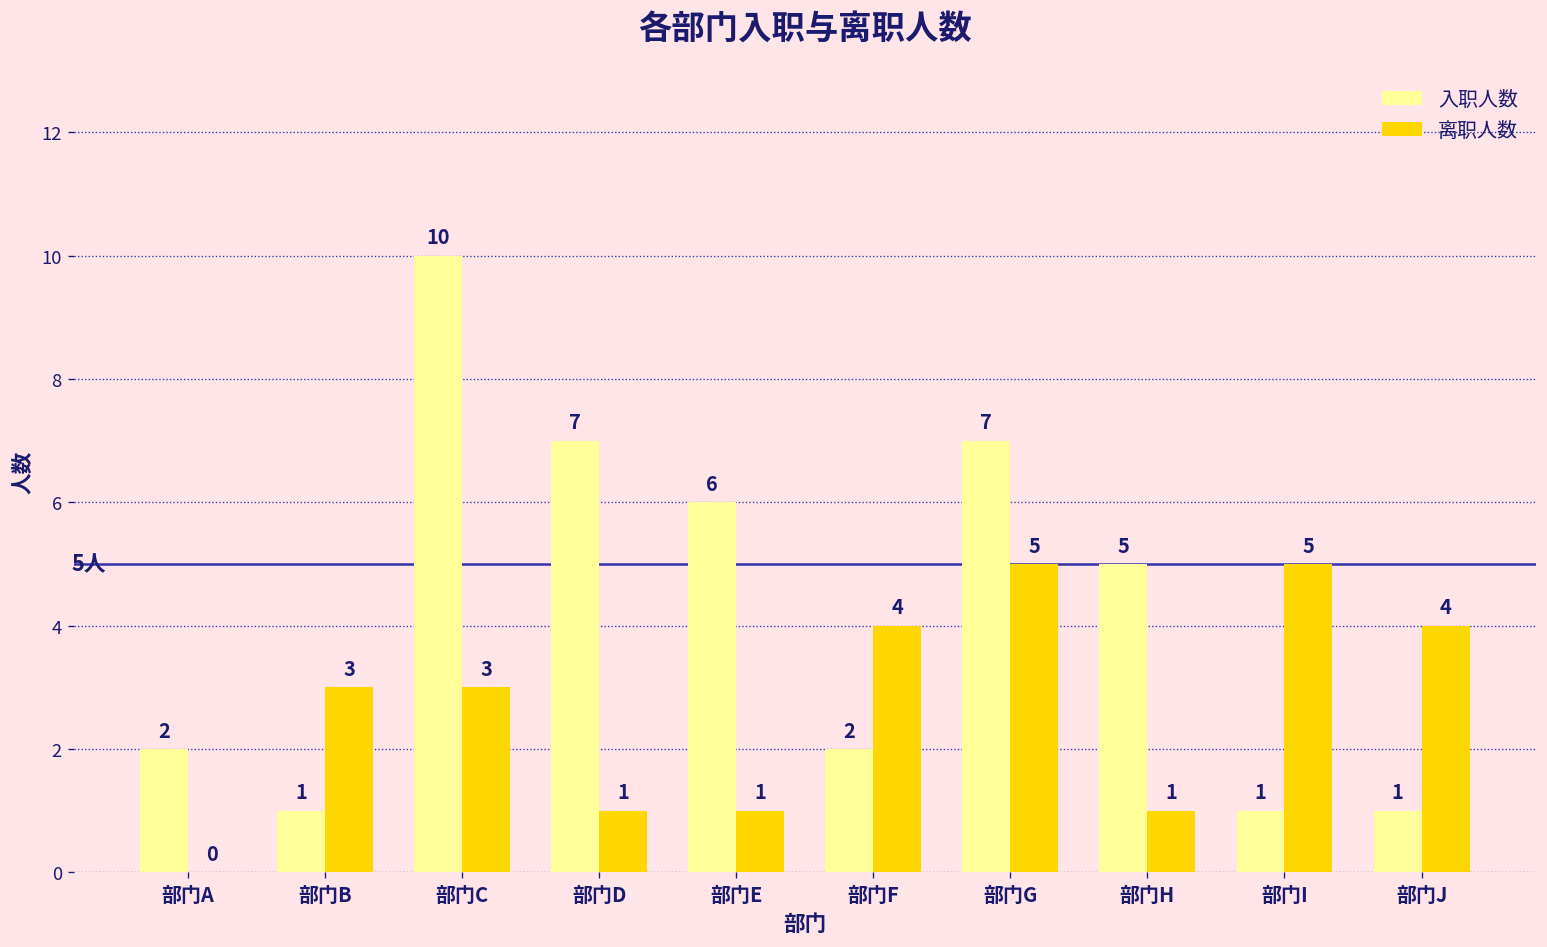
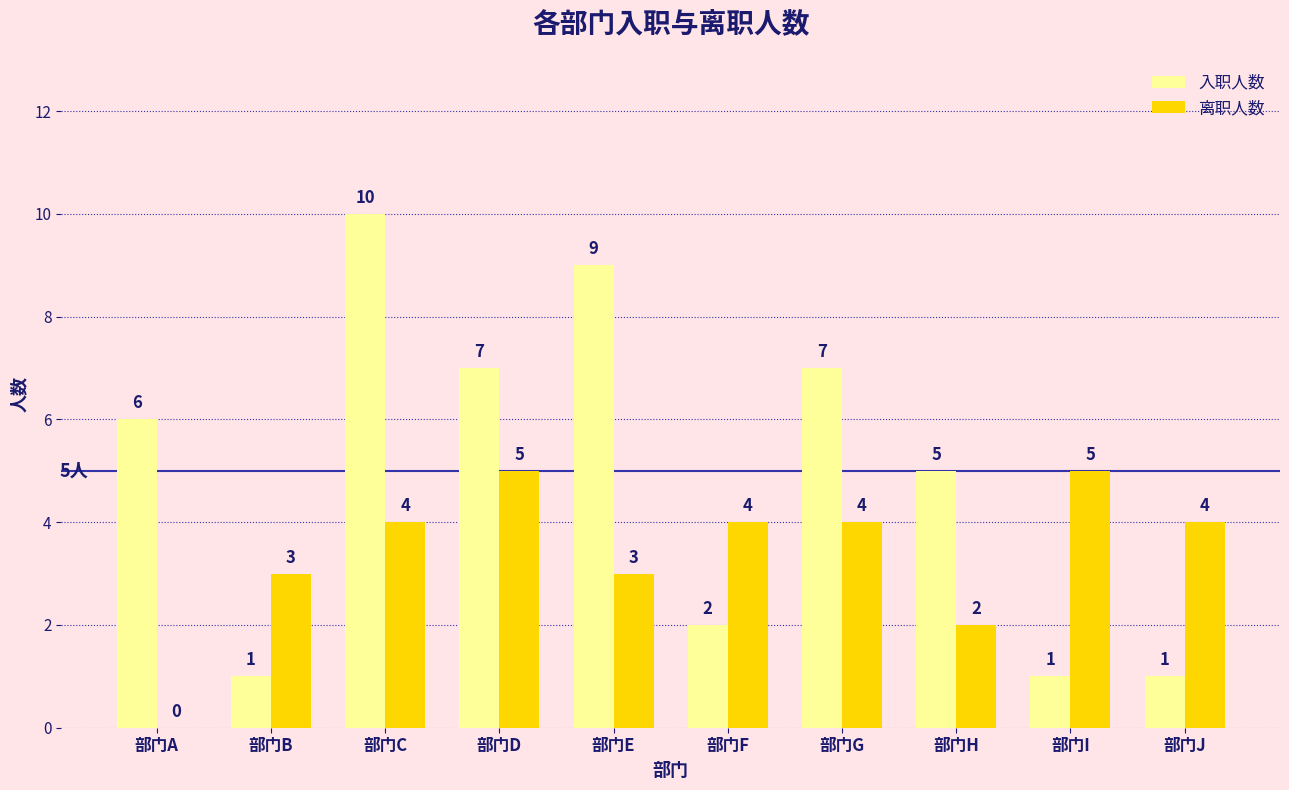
入职人数, 部门A: 2 -> 6
离职人数, 部门C: 3 -> 4
离职人数, 部门D: 1 -> 5
入职人数, 部门E: 6 -> 9
离职人数, 部门E: 1 -> 3
离职人数, 部门G: 5 -> 4
离职人数, 部门H: 1 -> 2
